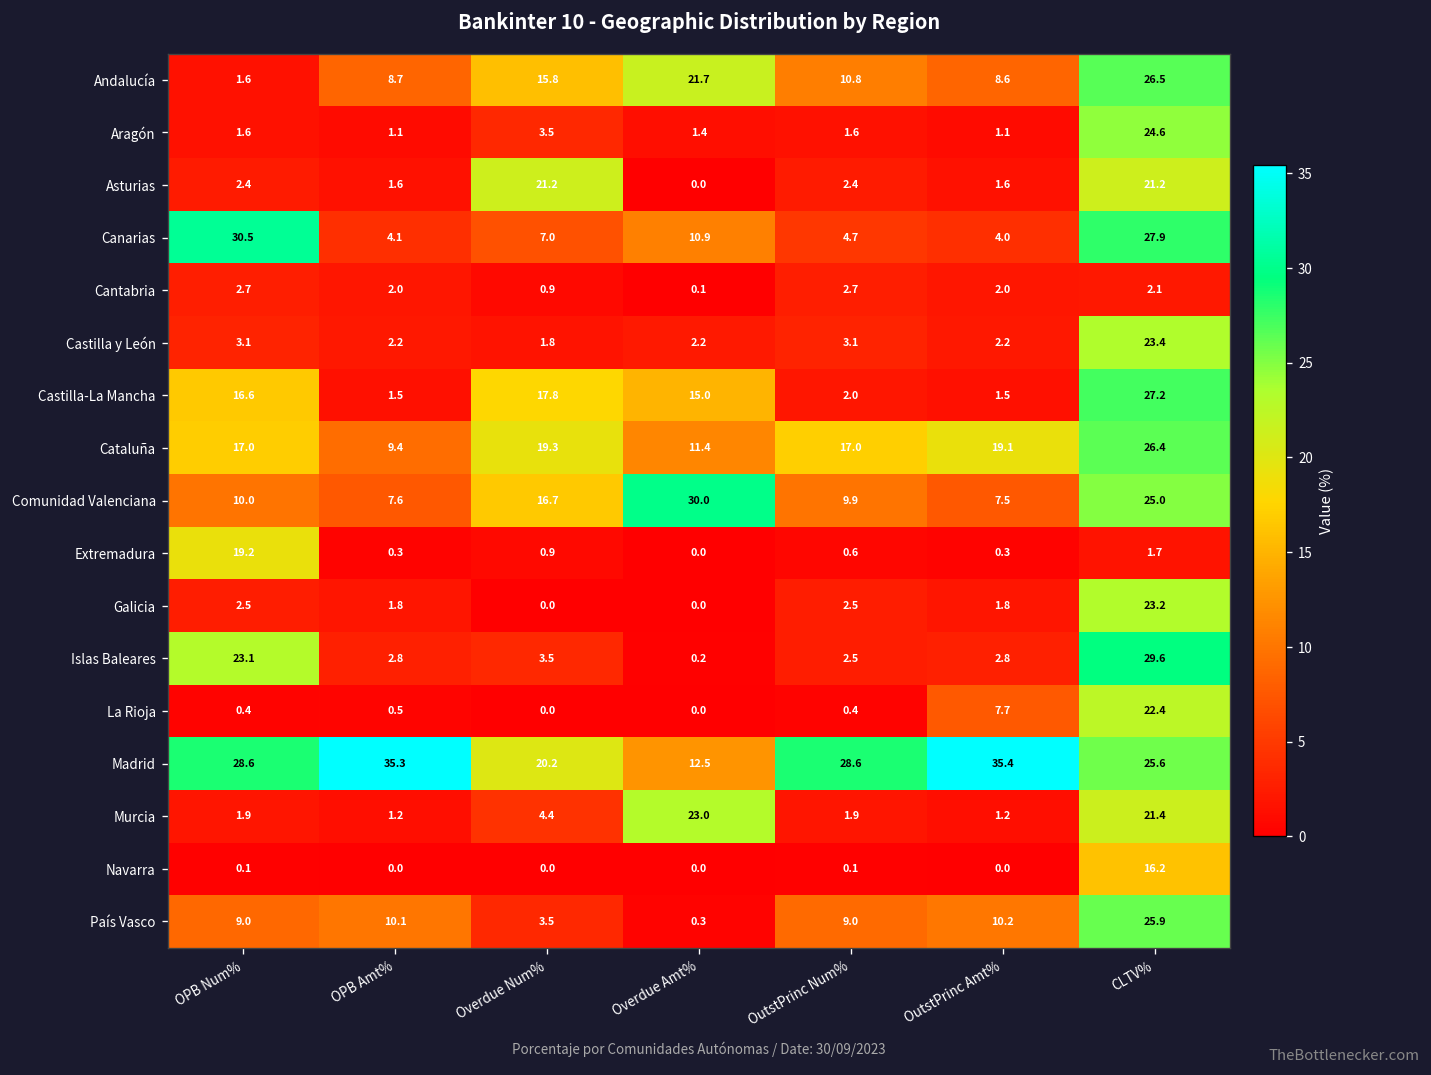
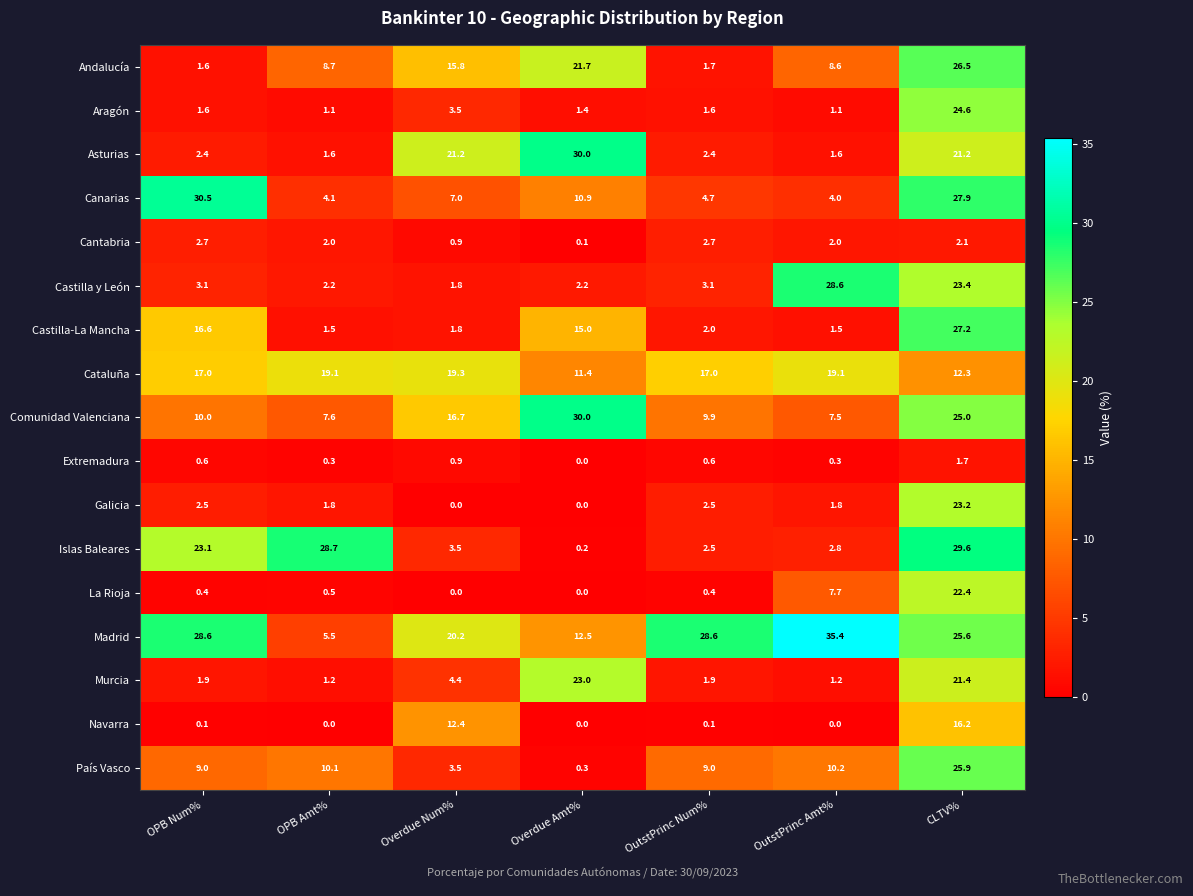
Andalucía, OutstPrinc Num%: 10.8 -> 1.7
Asturias, Overdue Amt%: 0.0 -> 30.0
Castilla y León, OutstPrinc Amt%: 2.2 -> 28.6
Castilla-La Mancha, Overdue Num%: 17.8 -> 1.8
Cataluña, OPB Amt%: 9.4 -> 19.1
Cataluña, CLTV%: 26.4 -> 12.3
Extremadura, OPB Num%: 19.2 -> 0.6
Islas Baleares, OPB Amt%: 2.8 -> 28.7
Madrid, OPB Amt%: 35.3 -> 5.5
Navarra, Overdue Num%: 0.0 -> 12.4
